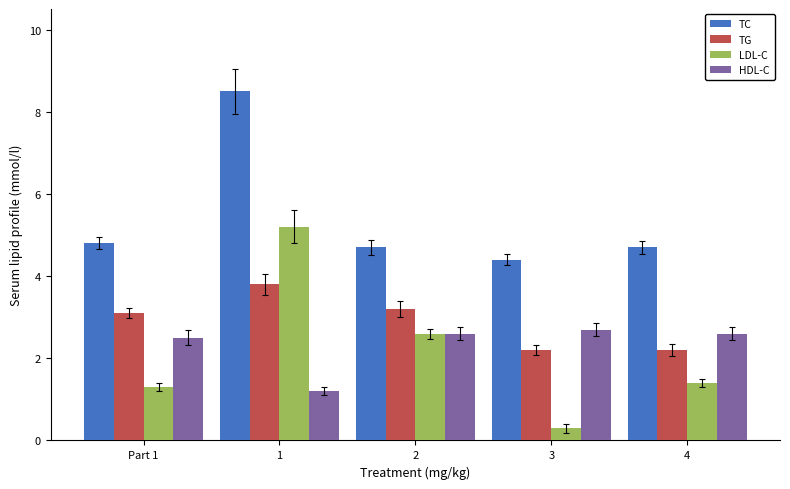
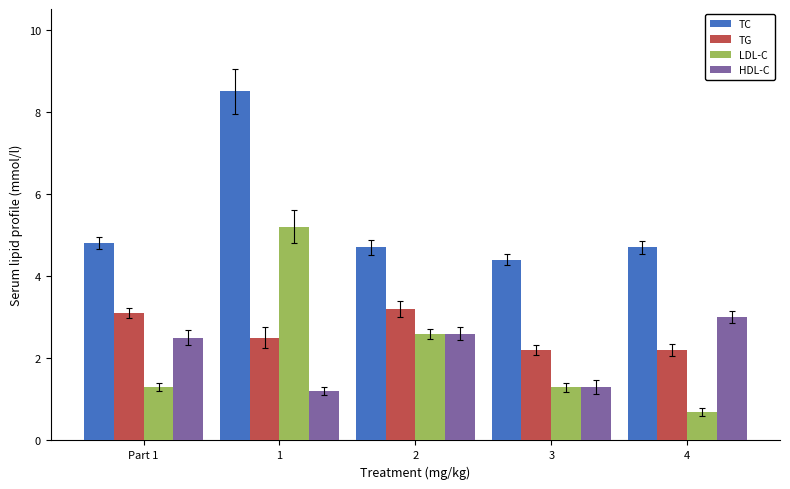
TG, 1: 3.8 -> 2.5
LDL-C, 3: 0.3 -> 1.3
HDL-C, 3: 2.7 -> 1.3
LDL-C, 4: 1.4 -> 0.7
HDL-C, 4: 2.6 -> 3.0
